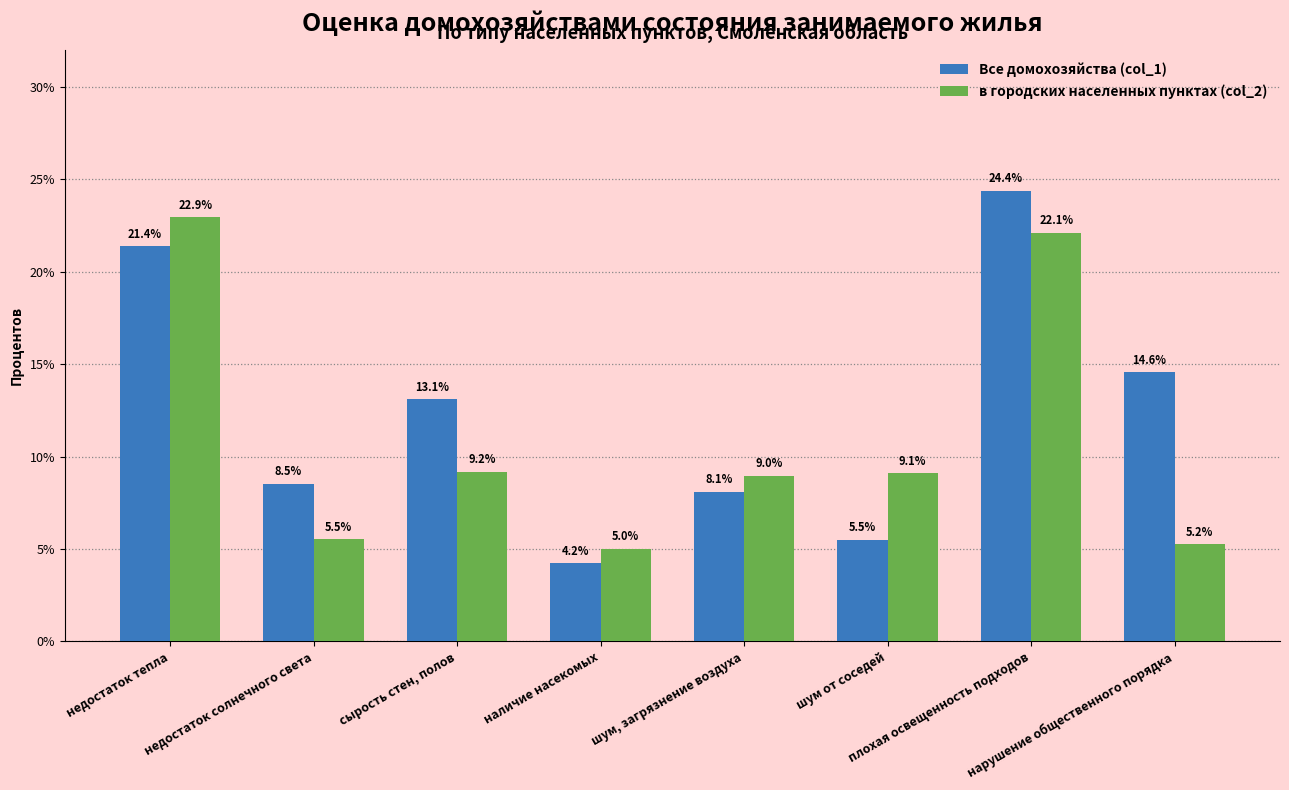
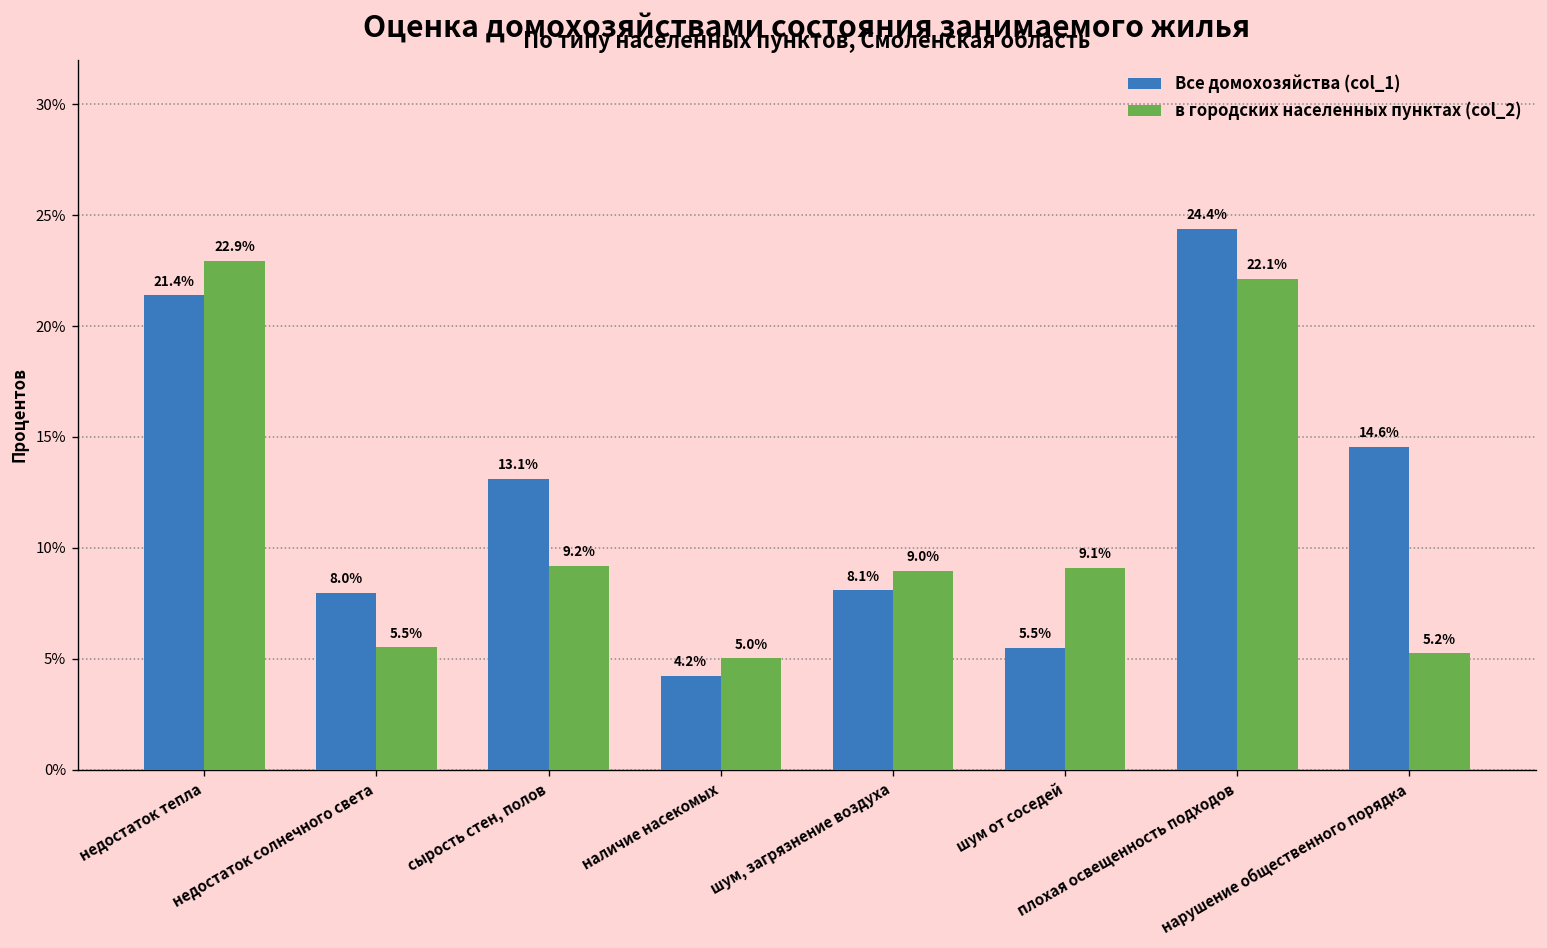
Все домохозяйства (col_1), недостаток солнечного света: 8.5% -> 8.0%
